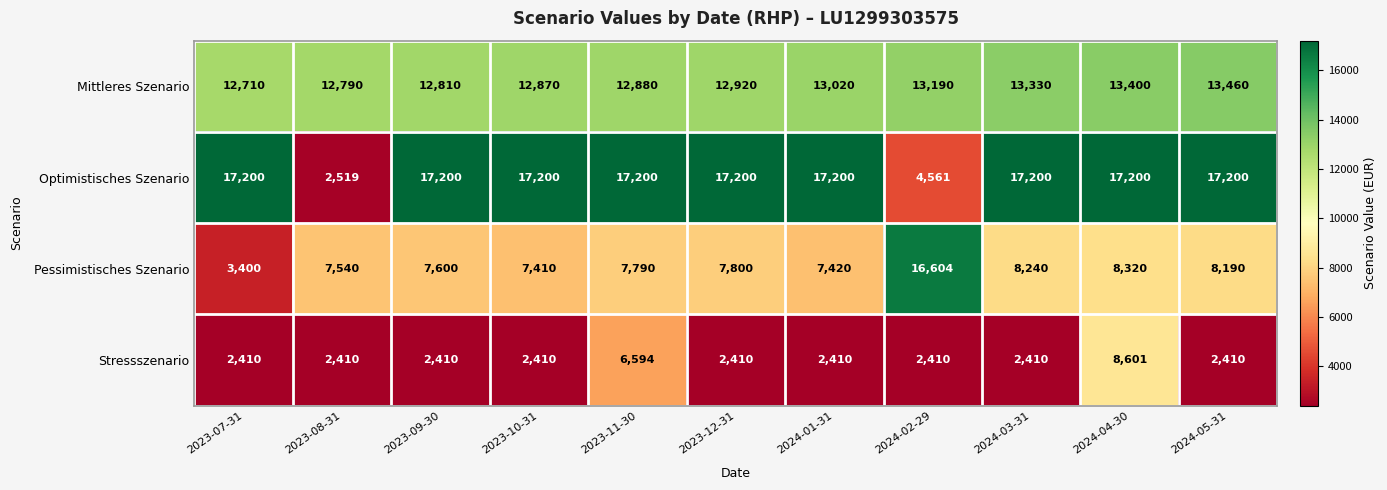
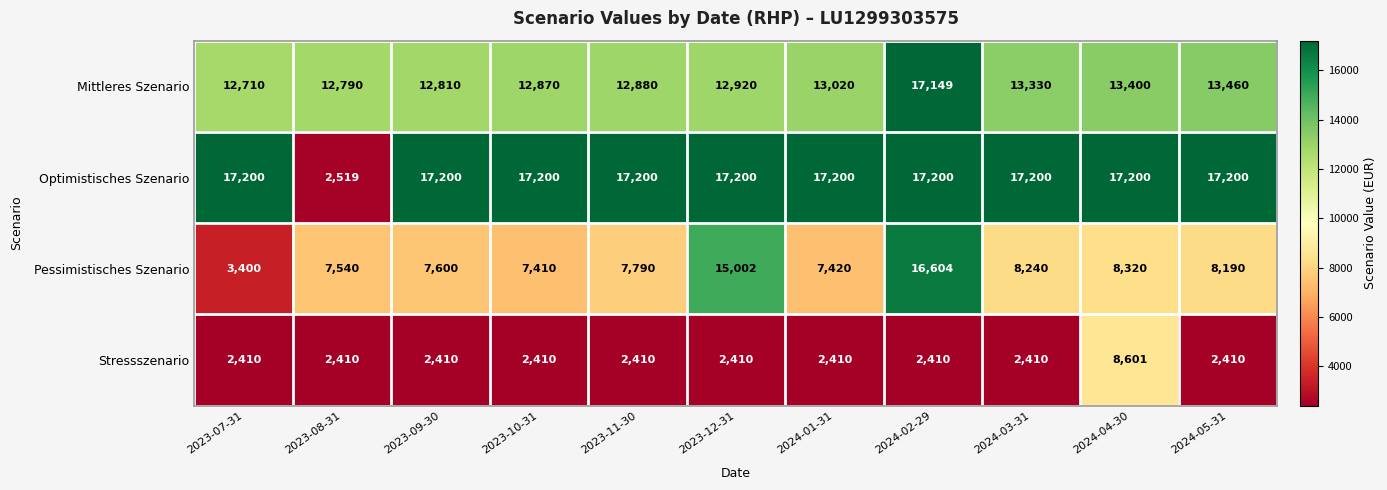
Mittleres Szenario, 2024-02-29: 13,190 -> 17,149
Optimistisches Szenario, 2024-02-29: 4,561 -> 17,200
Pessimistisches Szenario, 2023-12-31: 7,800 -> 15,002
Stressszenario, 2023-11-30: 6,594 -> 2,410
